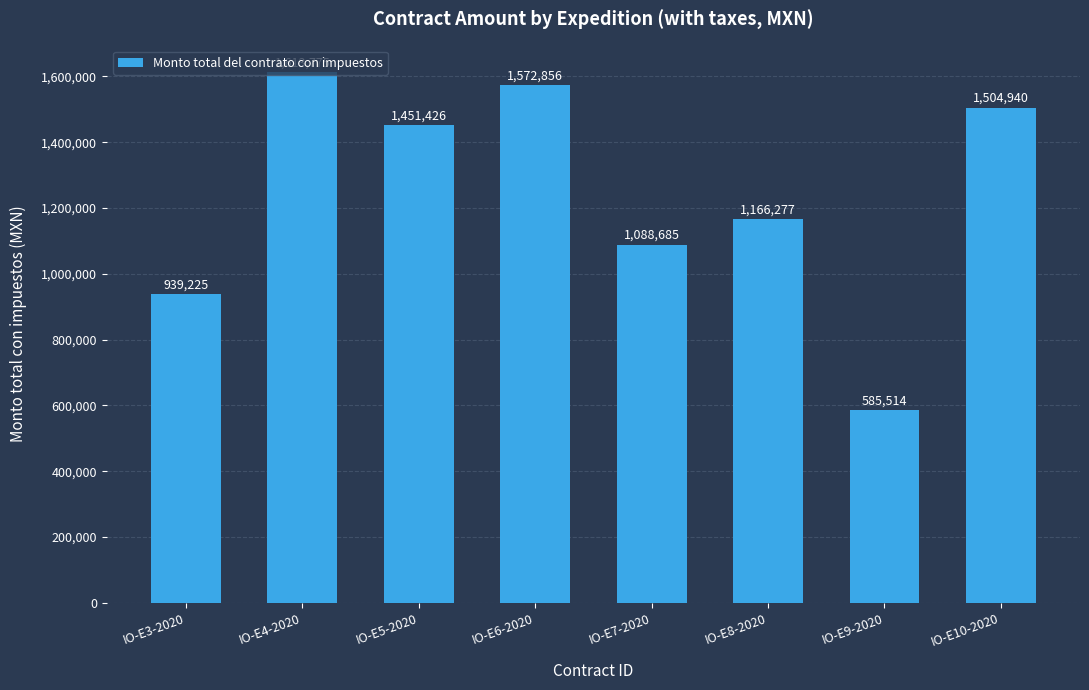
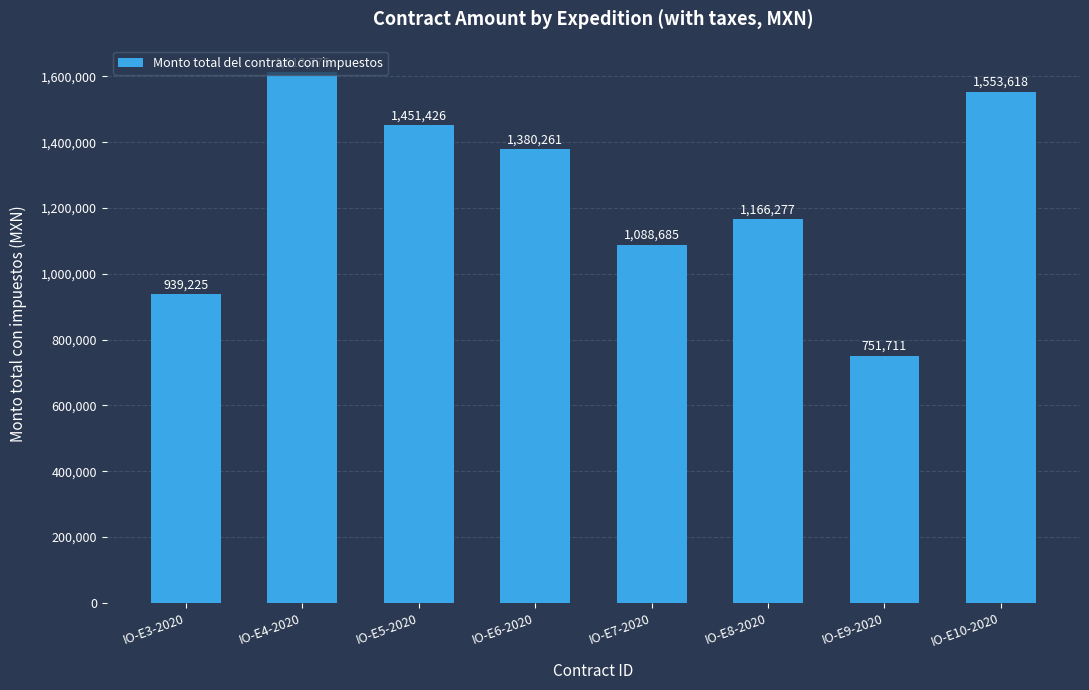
IO-E6-2020: 1,572,856 -> 1,380,261
IO-E9-2020: 585,514 -> 751,711
IO-E10-2020: 1,504,940 -> 1,553,618
